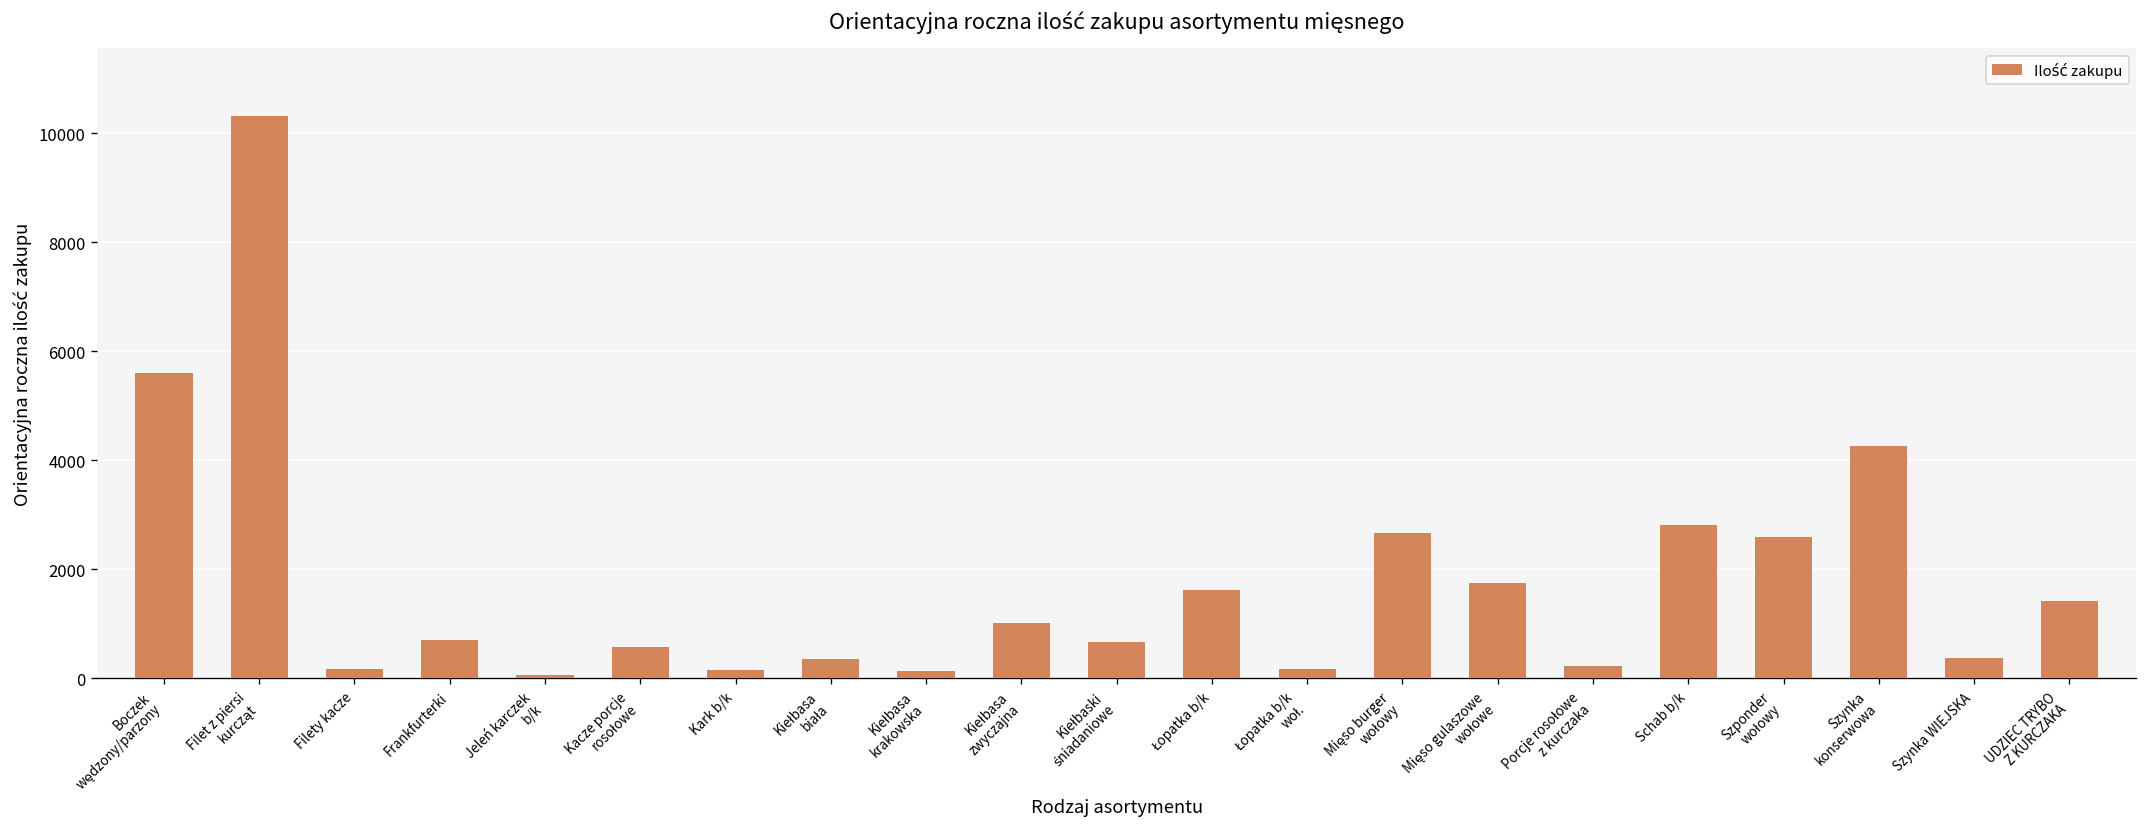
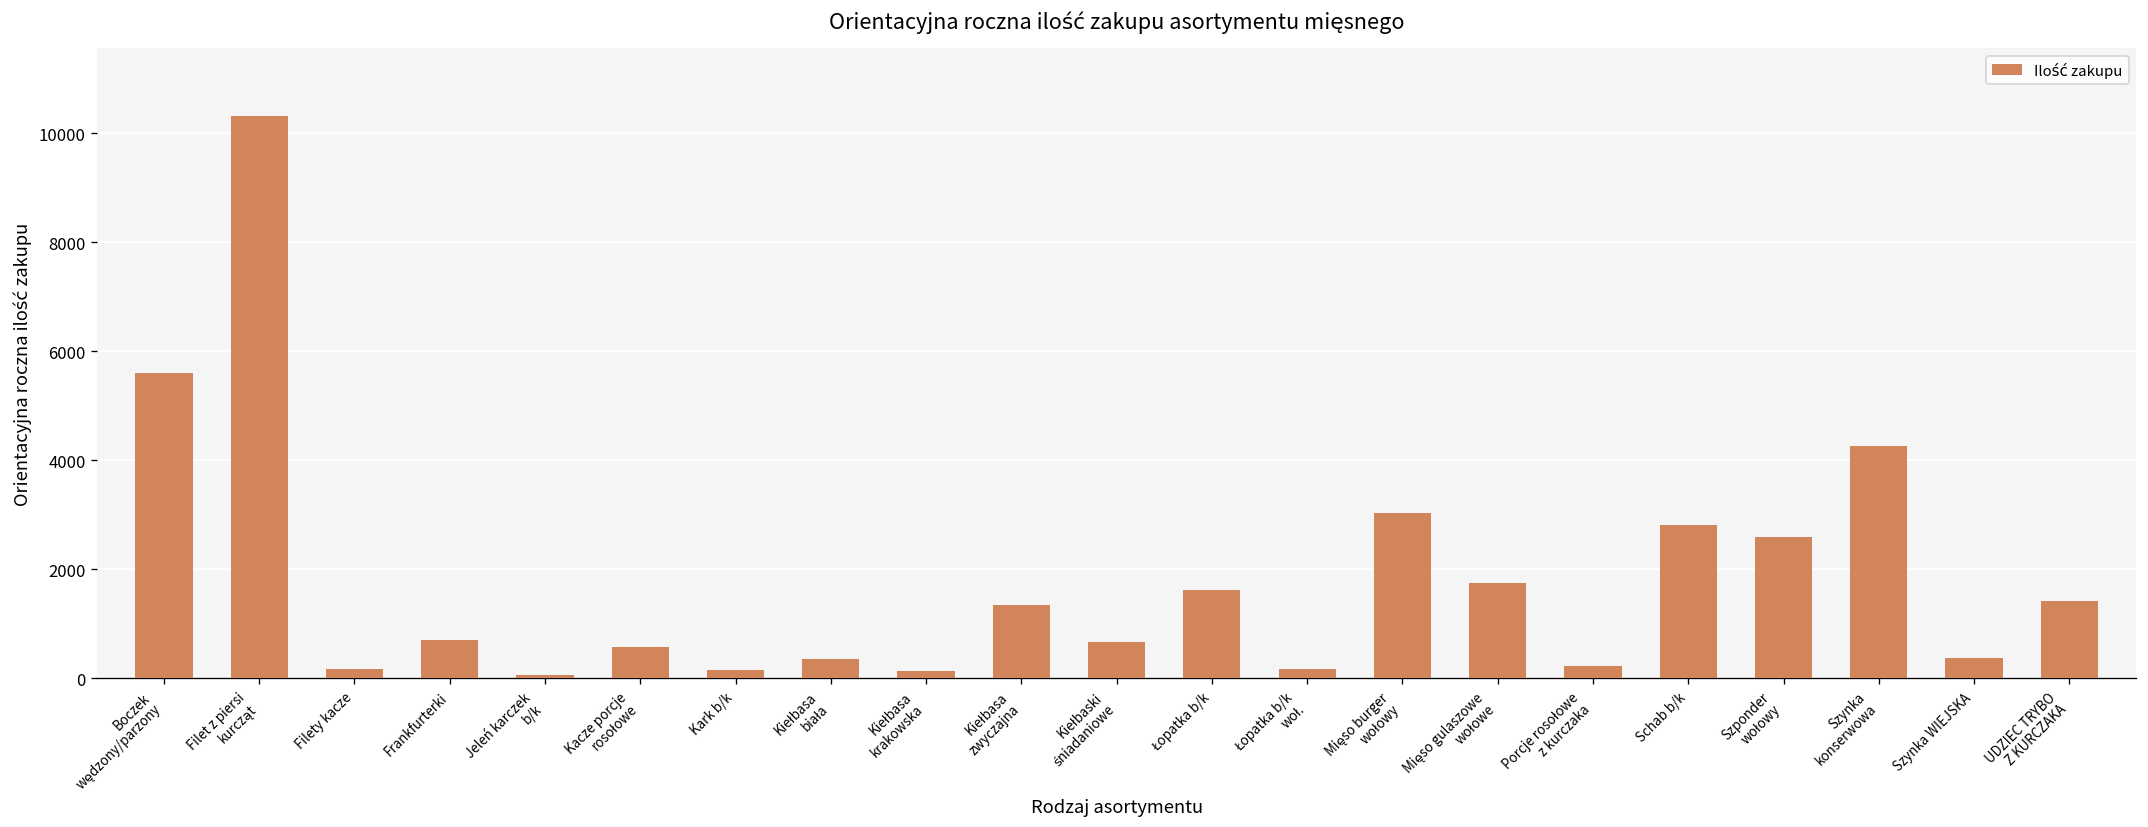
Kiełbasa zwyczajna: 1000 -> 1400
Mięso burger wołowy: 2700 -> 3000
